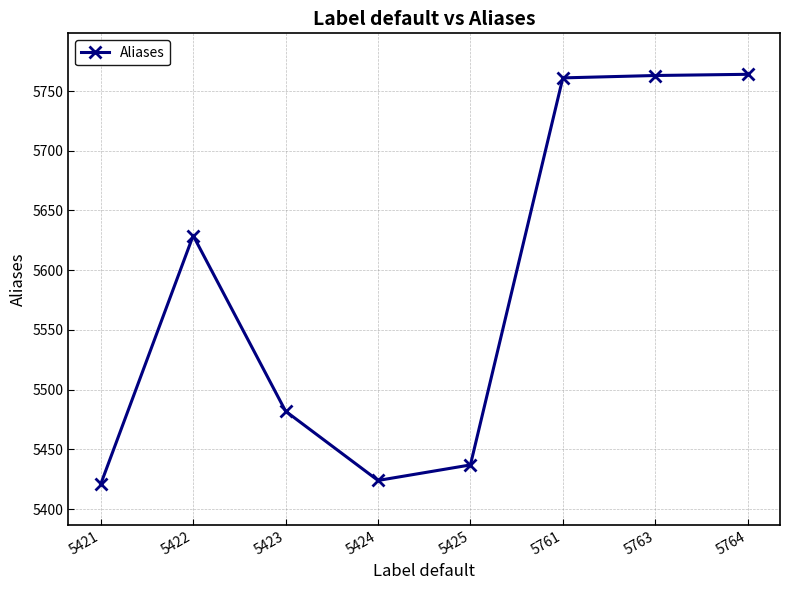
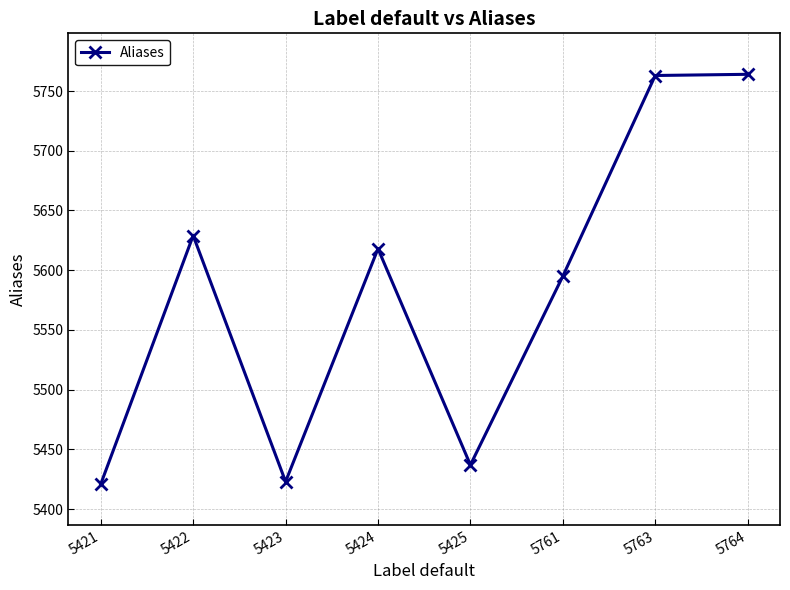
5423: 5482 -> 5423
5424: 5424 -> 5618
5761: 5761 -> 5595
